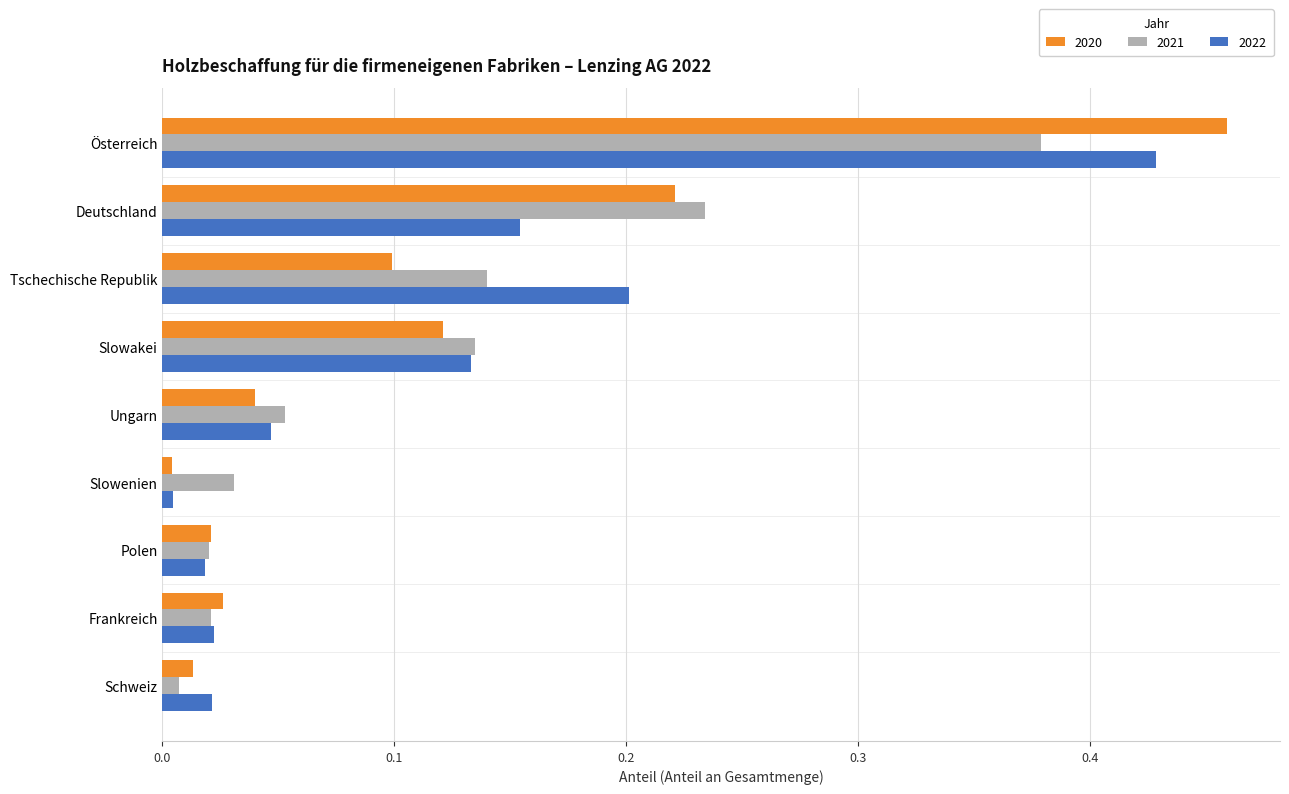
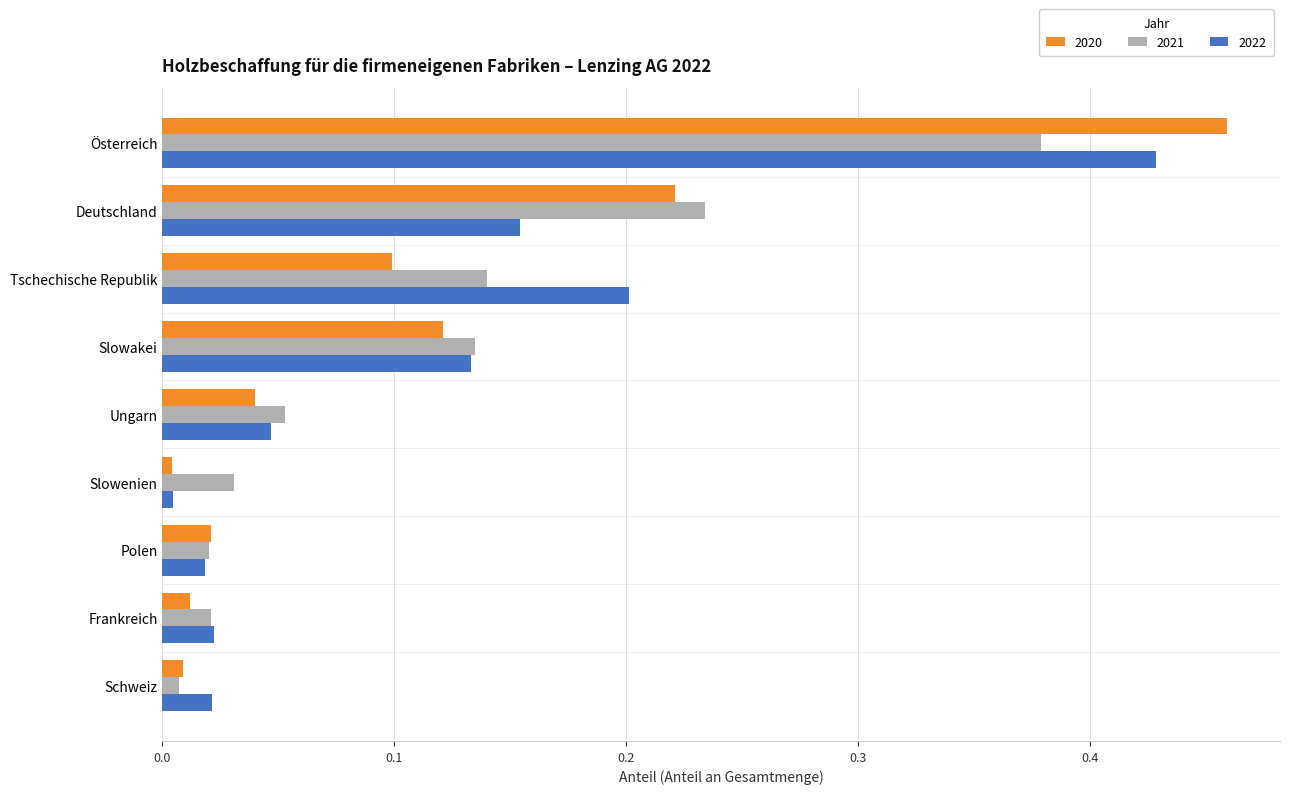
2020, Frankreich: 0.026 -> 0.012
2020, Schweiz: 0.013 -> 0.009
